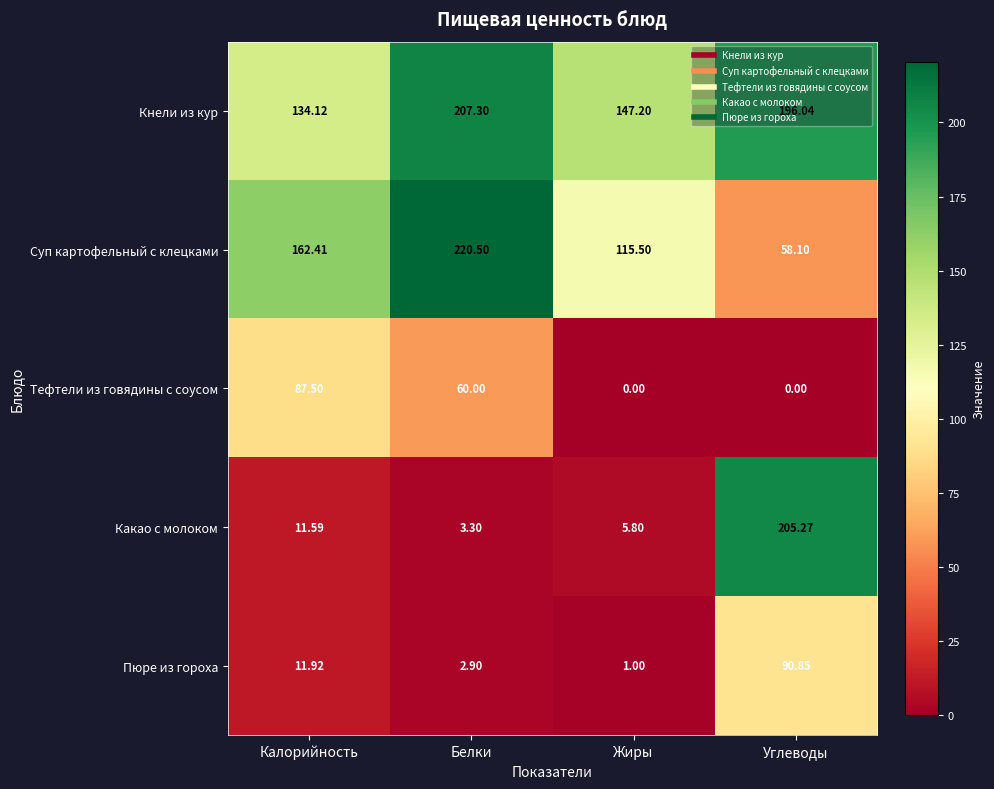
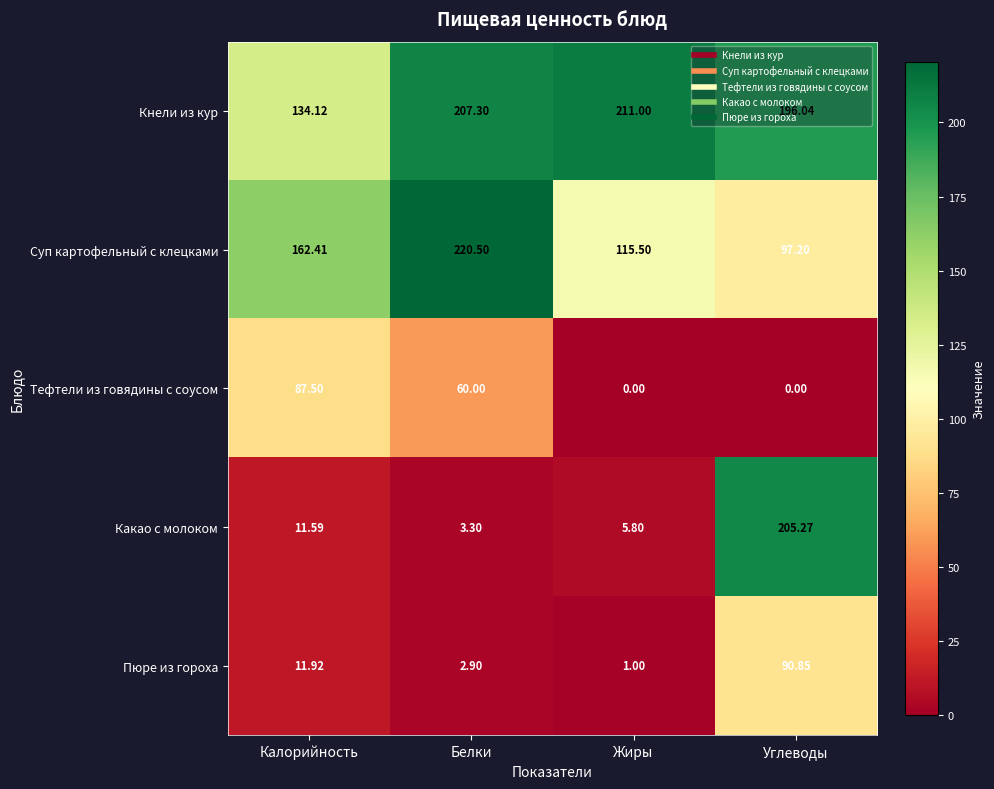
Кнели из кур, Жиры: 147.20 -> 211.00
Суп картофельный с клецками, Углеводы: 58.10 -> 97.20
